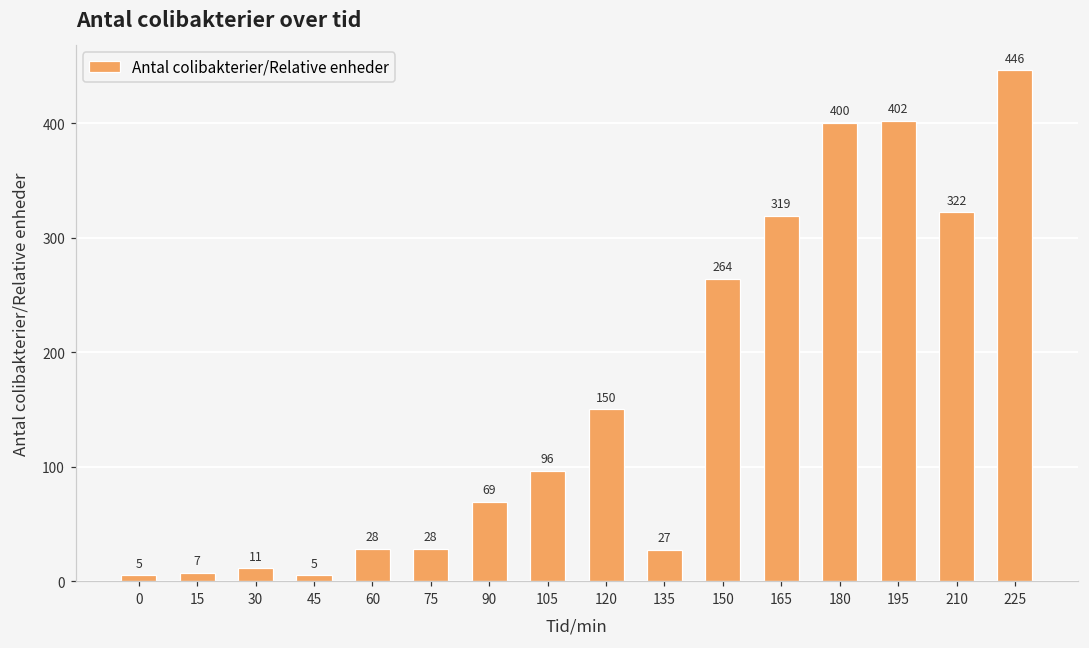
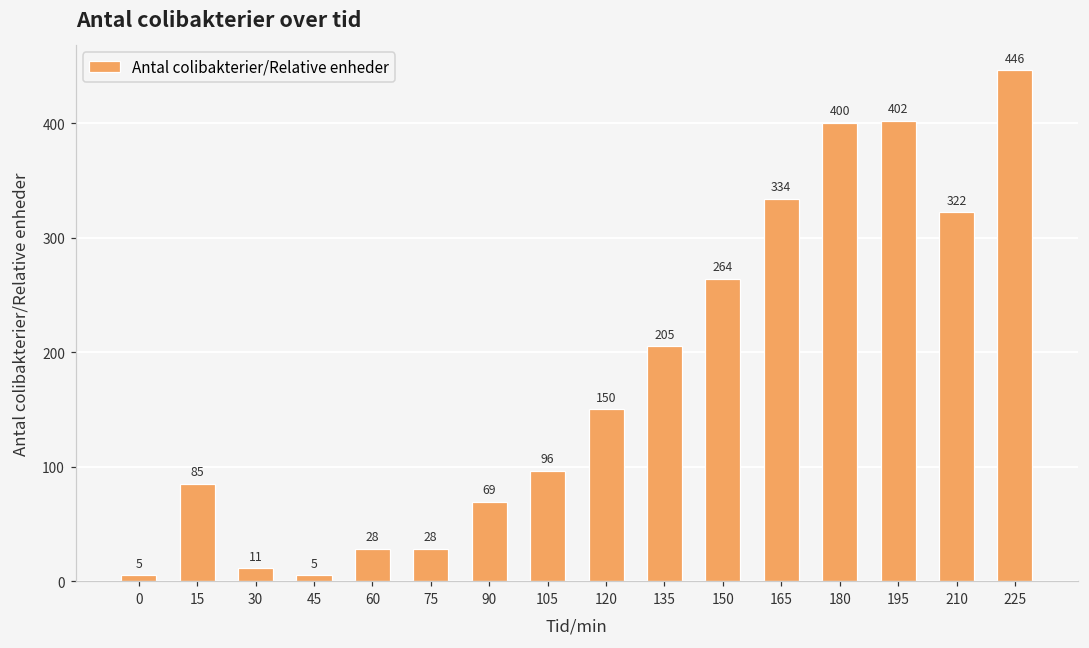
15: 7 -> 85
135: 27 -> 205
165: 319 -> 334
